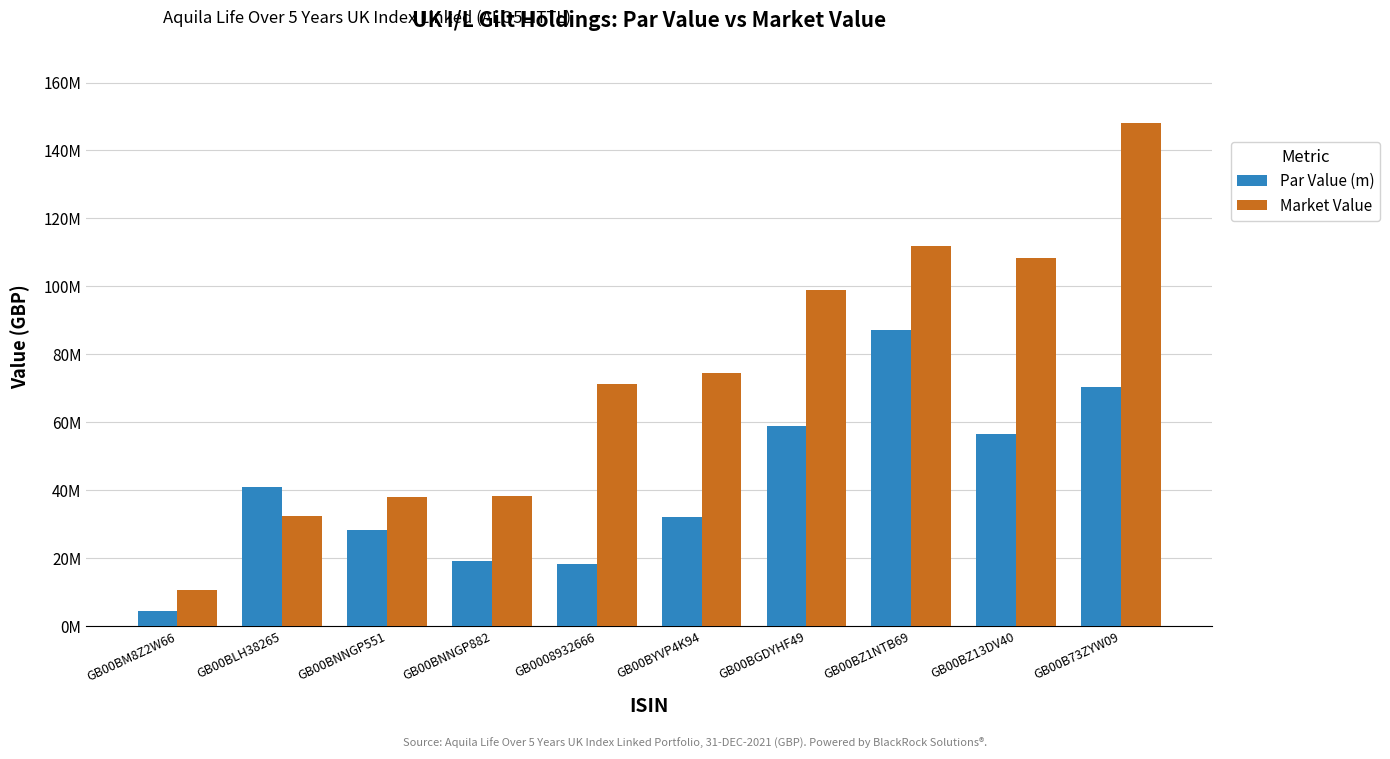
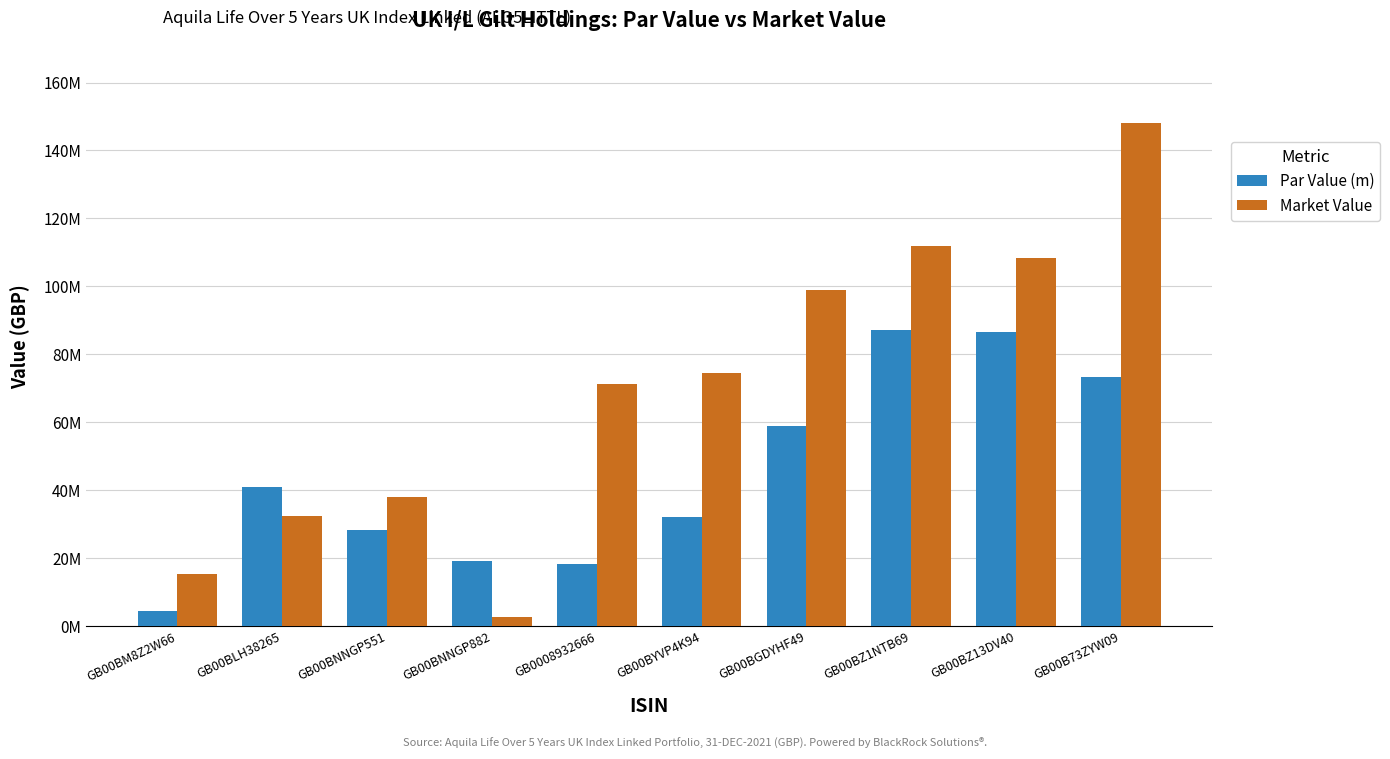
Market Value, GB00BM8Z2W66: 10000000 -> 15000000
Market Value, GB00BNNGP882: 38000000 -> 3000000
Par Value (m), GB00BZ13DV40: 57000000 -> 86000000
Par Value (m), GB00B73ZYW09: 70000000 -> 73000000
